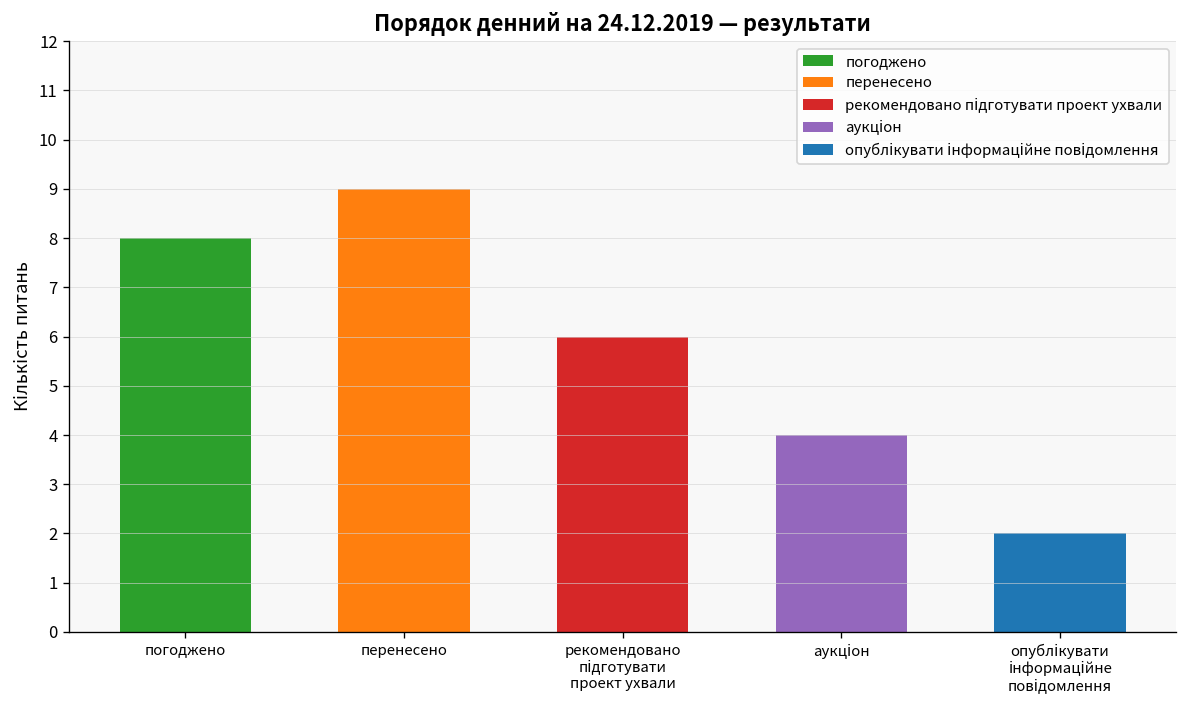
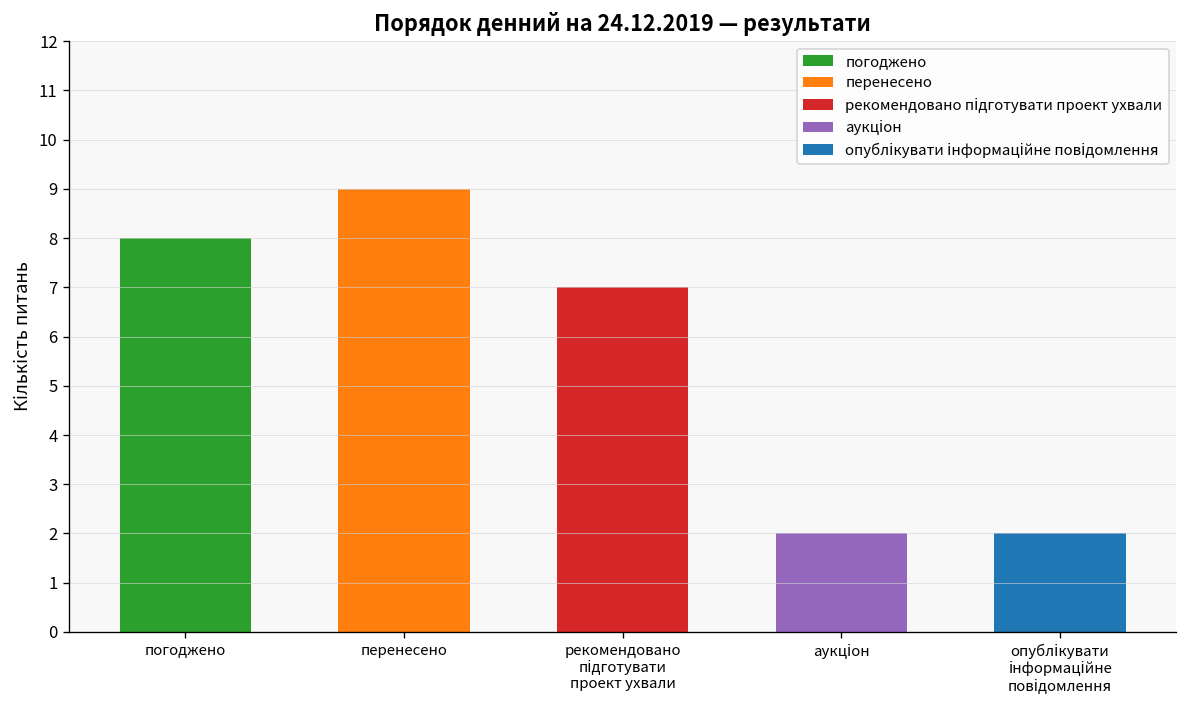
рекомендовано підготувати проект ухвали: 6 -> 7
аукціон: 4 -> 2
